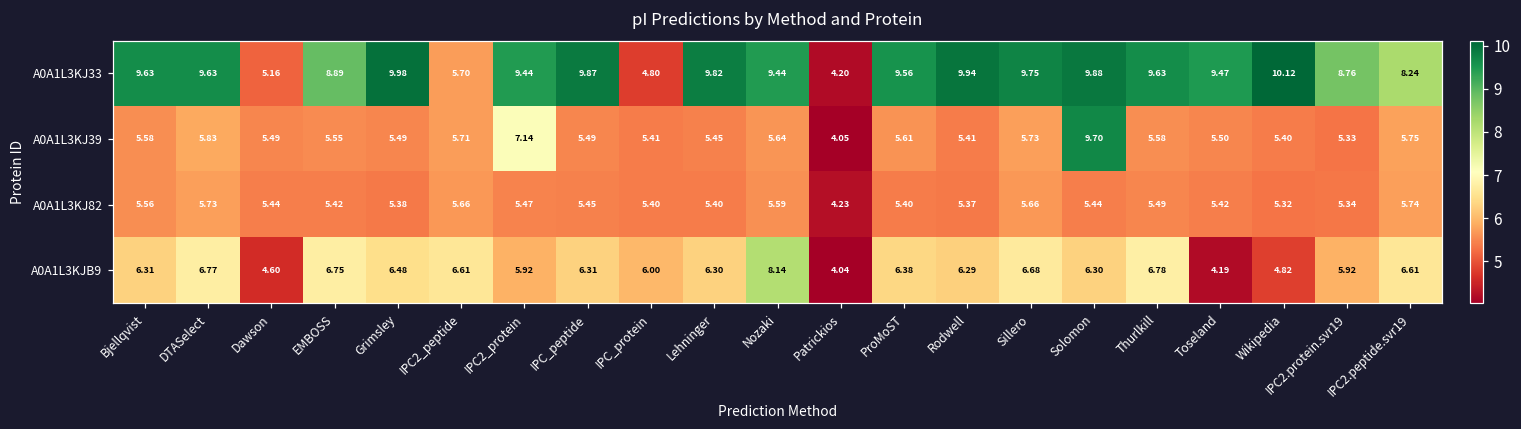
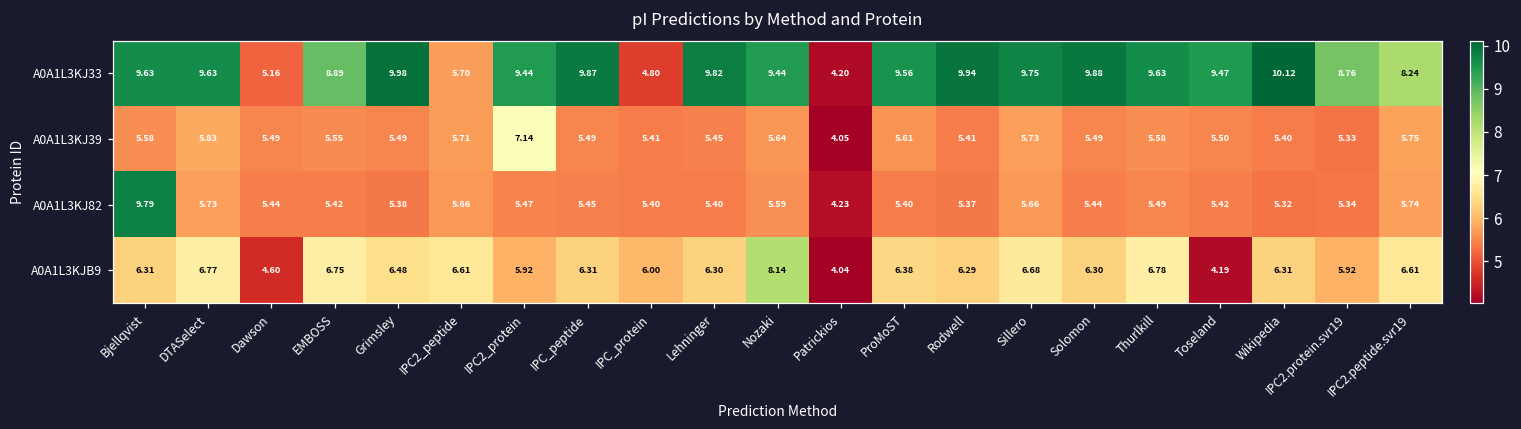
A0A1L3KJ39, Solomon: 9.70 -> 5.49
A0A1L3KJ82, Bjellqvist: 5.56 -> 9.79
A0A1L3KJB9, Wikipedia: 4.82 -> 6.31
